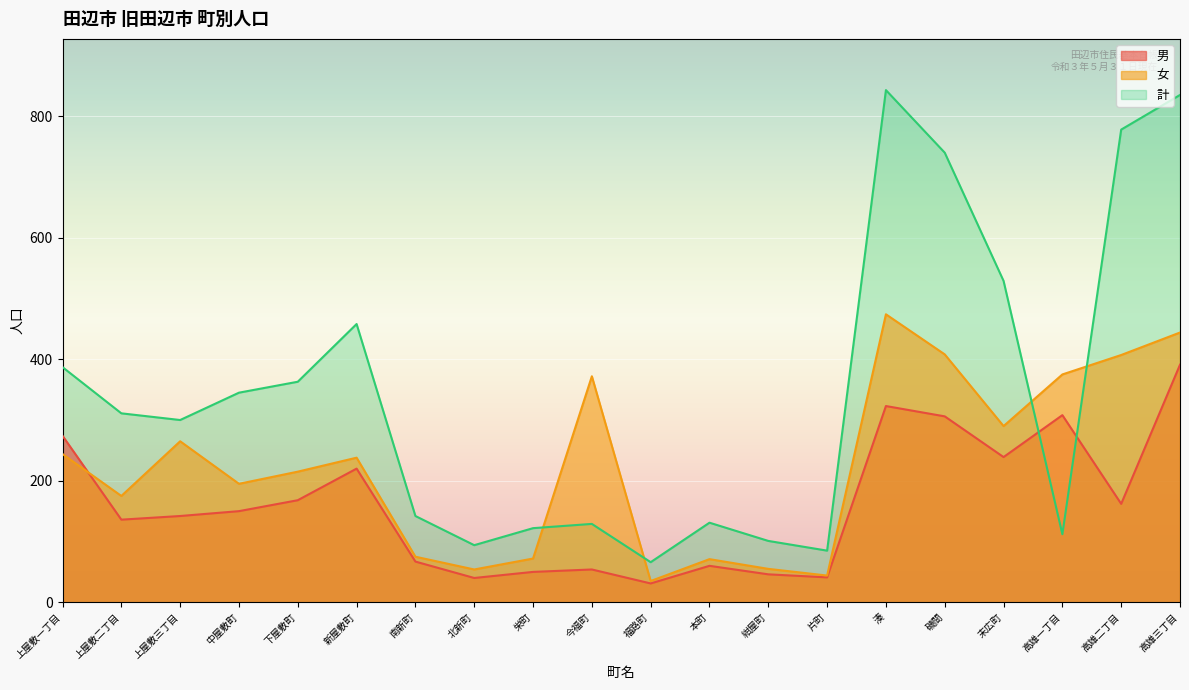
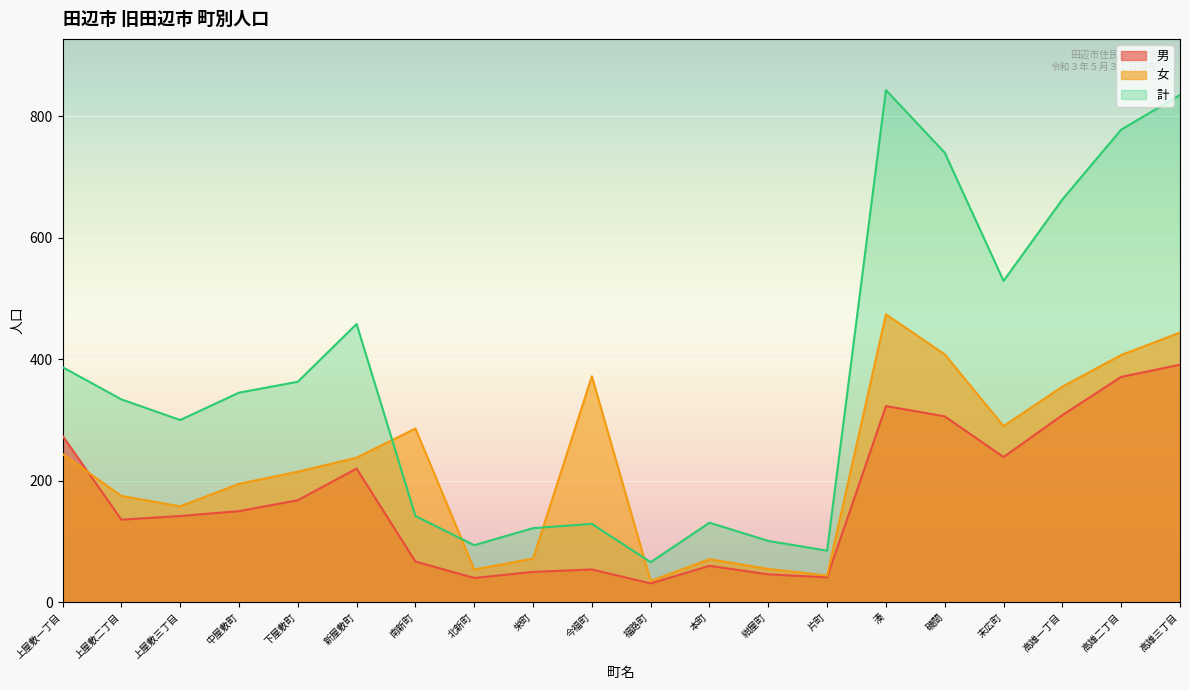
計, 上屋敷二丁目: 310 -> 330
女, 上屋敷三丁目: 270 -> 160
女, 南新町: 80 -> 290
女, 高雄一丁目: 380 -> 360
計, 高雄一丁目: 110 -> 660
男, 高雄二丁目: 160 -> 370
